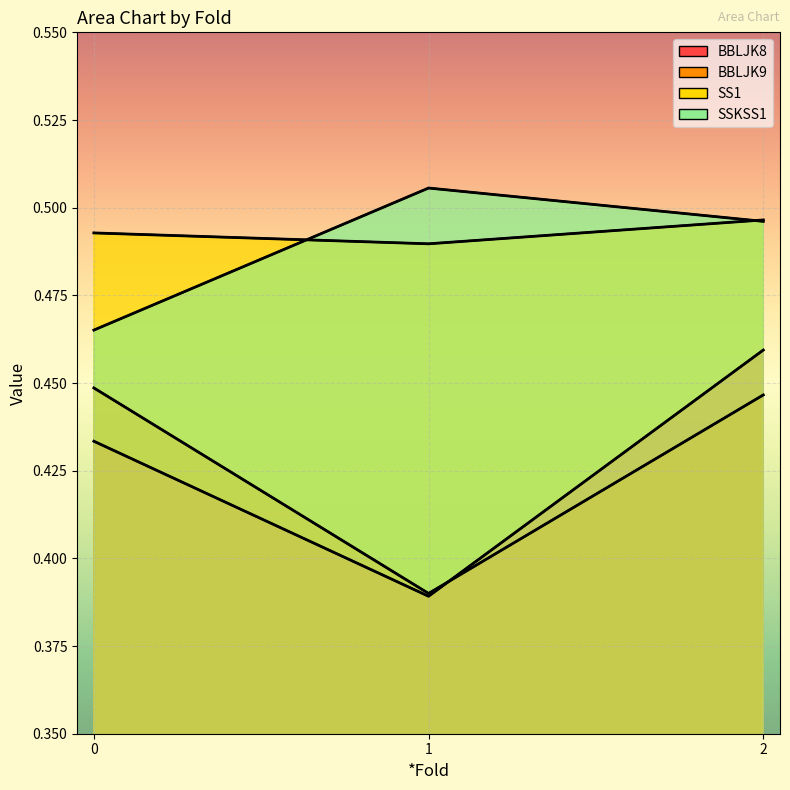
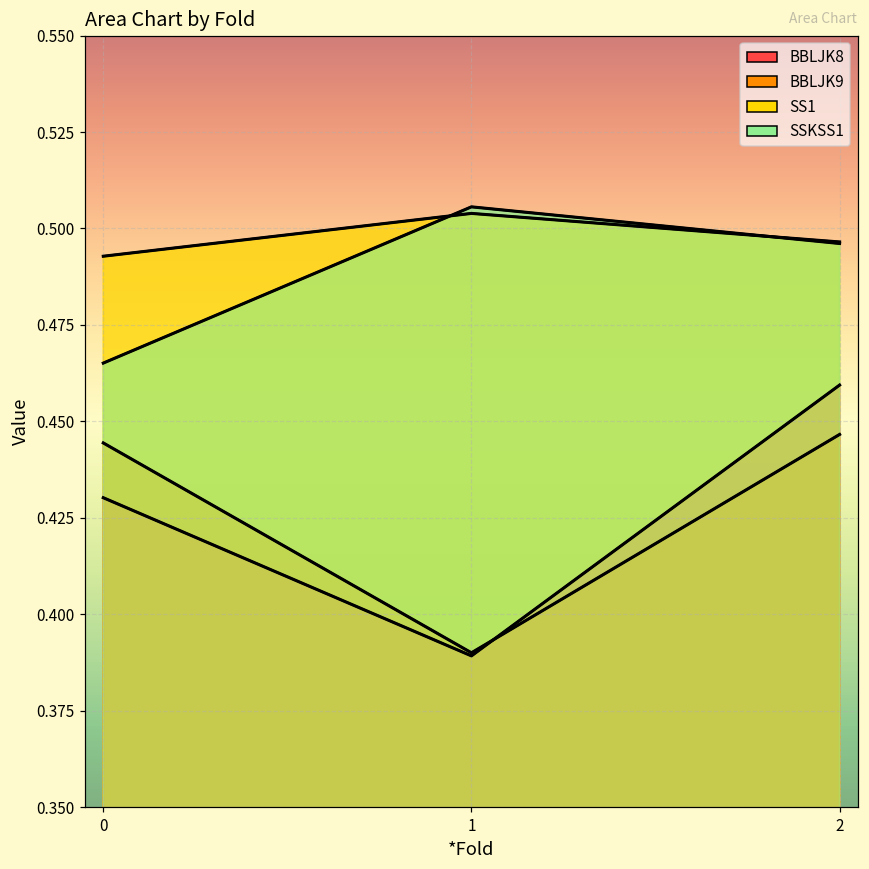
BBLJK8, 0: 0.433 -> 0.430
BBLJK9, 0: 0.449 -> 0.444
SS1, 1: 0.490 -> 0.504
